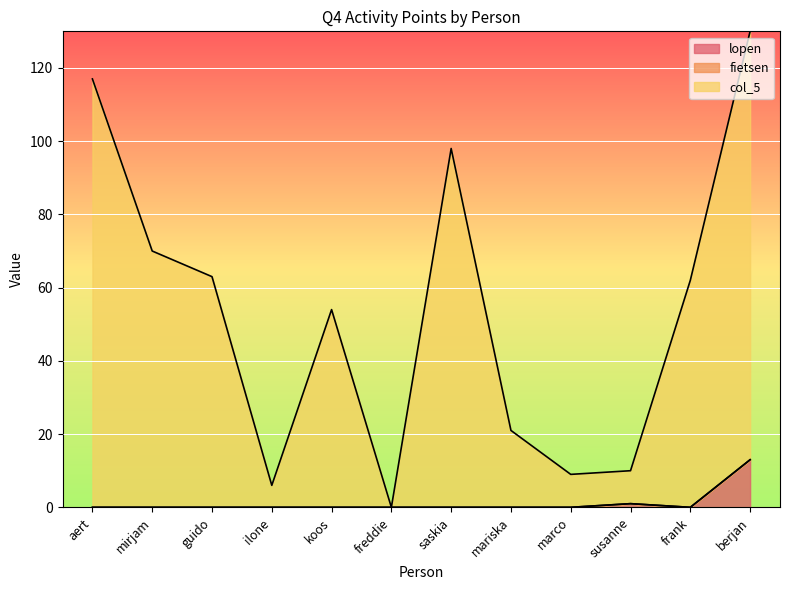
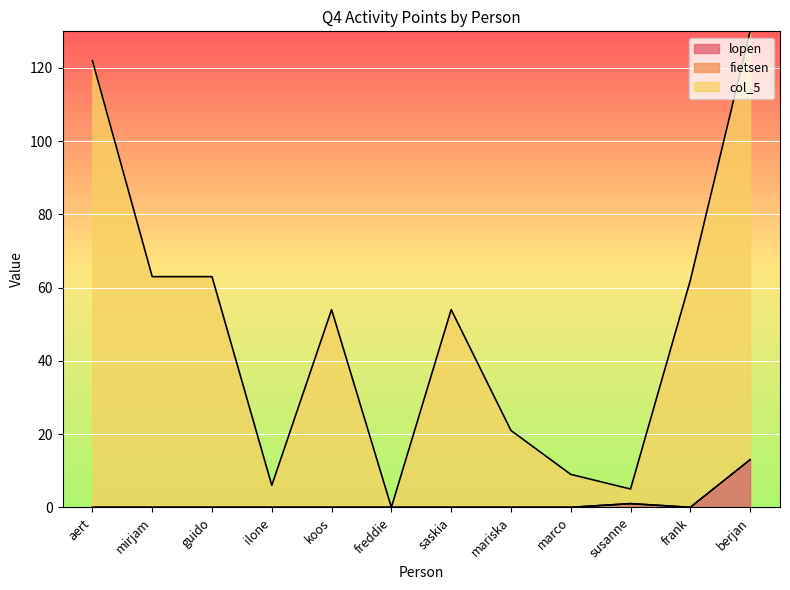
col_5, aert: 117 -> 122
col_5, mirjam: 70 -> 63
col_5, saskia: 98 -> 54
col_5, susanne: 9 -> 4
